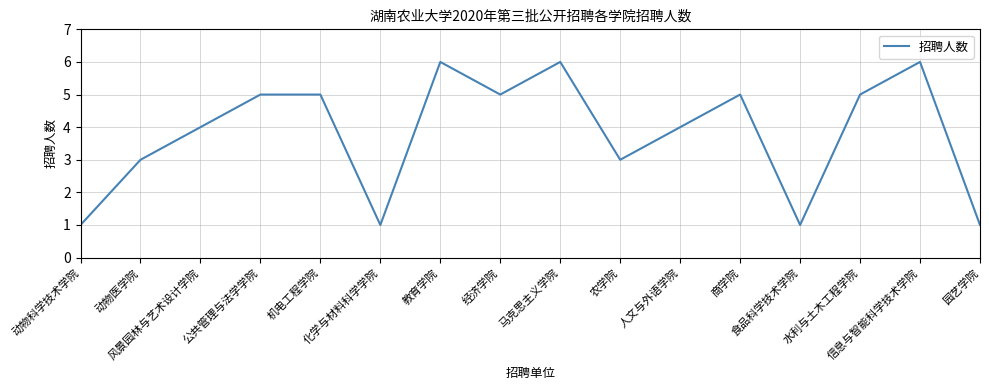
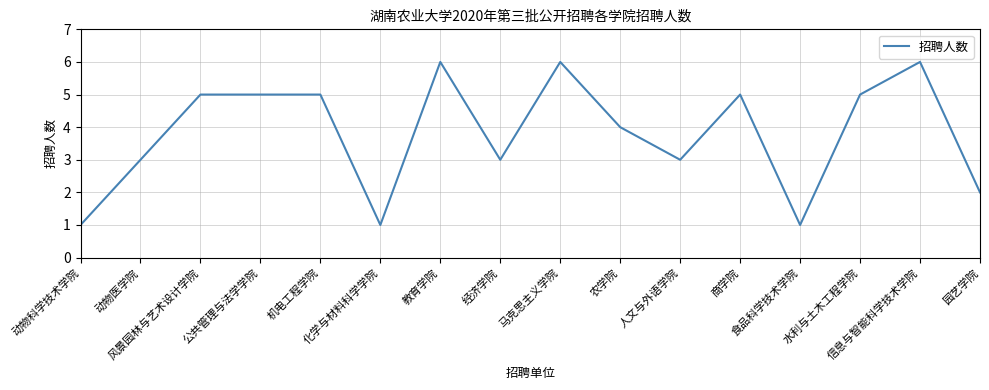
风景园林与艺术设计学院: 4 -> 5
经济学院: 5 -> 3
农学院: 3 -> 4
人文与外语学院: 4 -> 3
园艺学院: 1 -> 2
